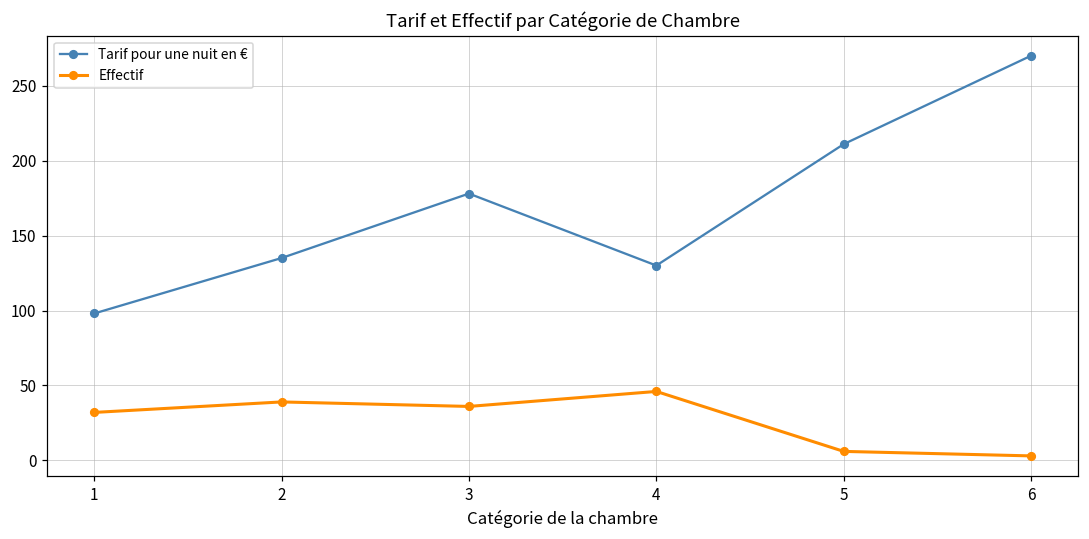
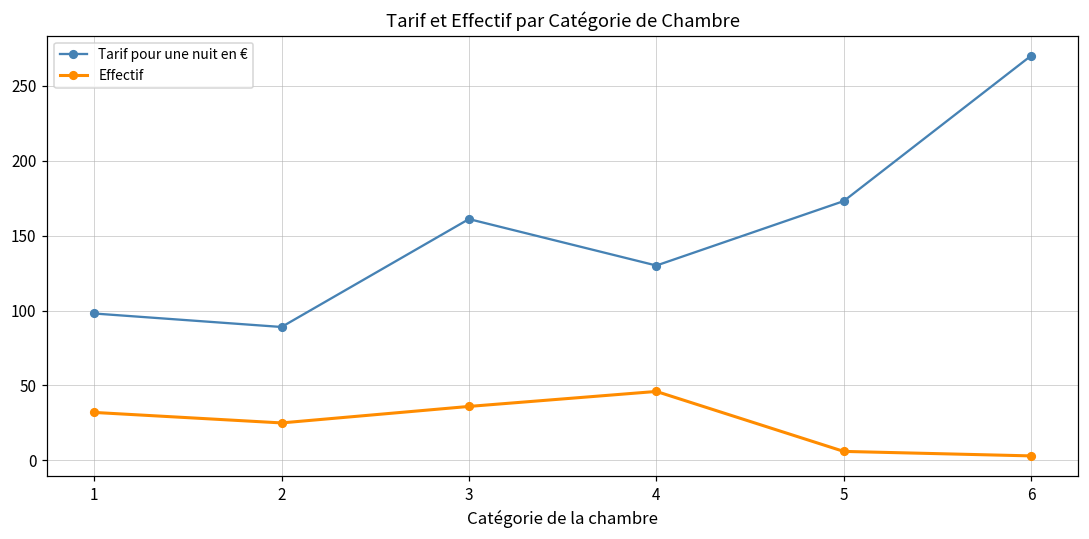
Tarif pour une nuit en €, 2: 135 -> 89
Effectif, 2: 39 -> 25
Tarif pour une nuit en €, 3: 178 -> 161
Tarif pour une nuit en €, 5: 211 -> 173
